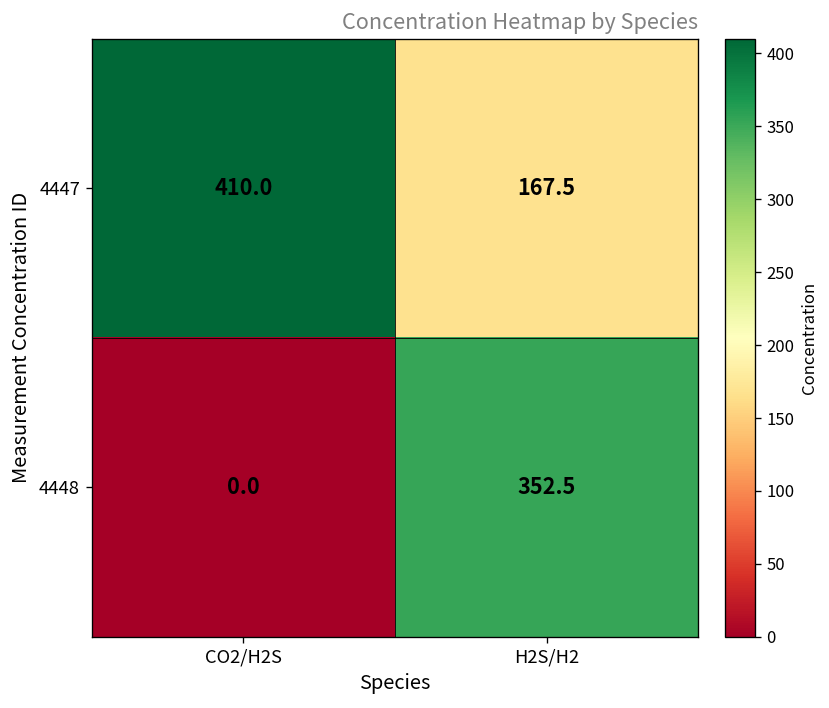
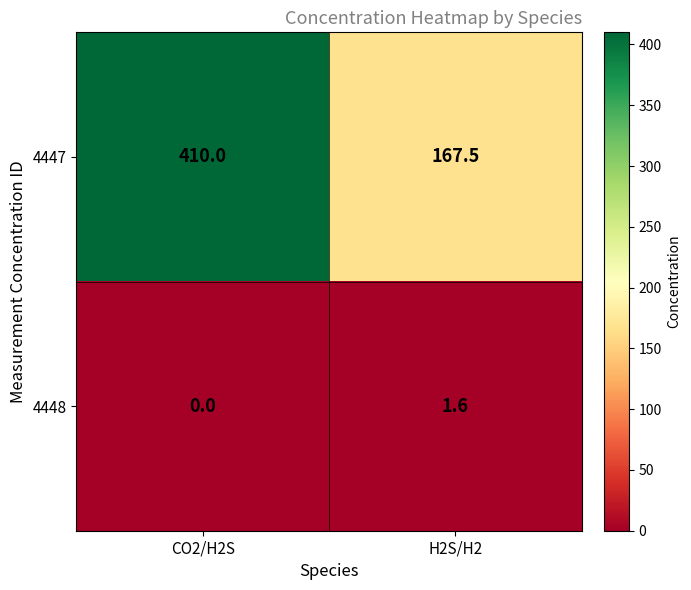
4448, H2S/H2: 352.5 -> 1.6
